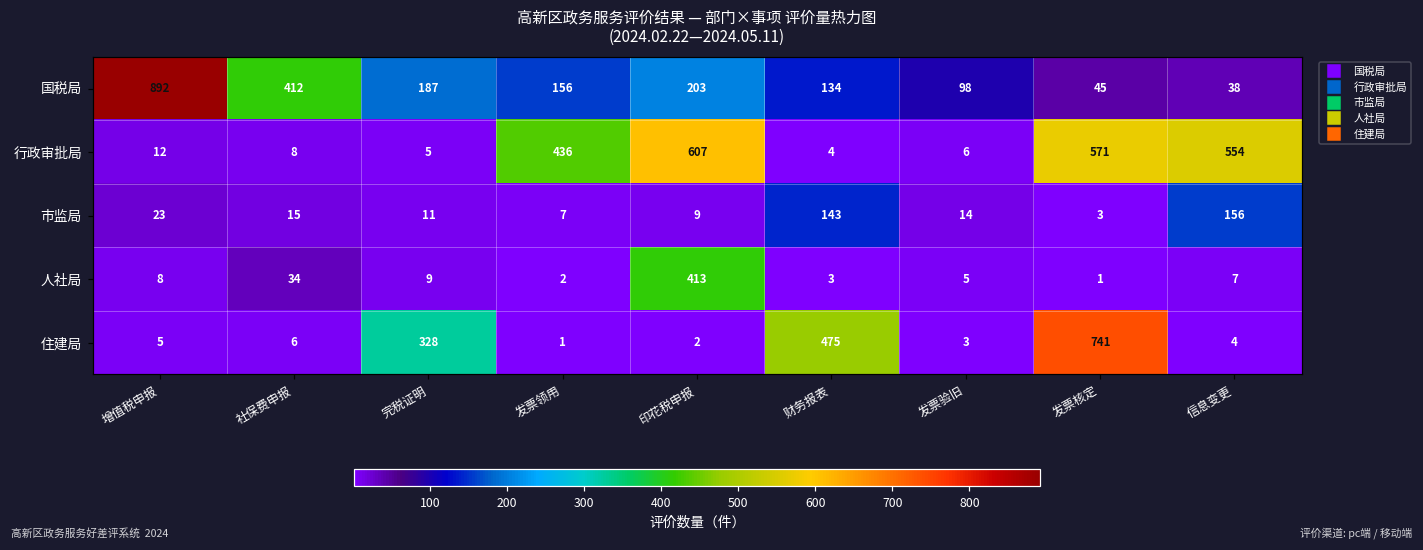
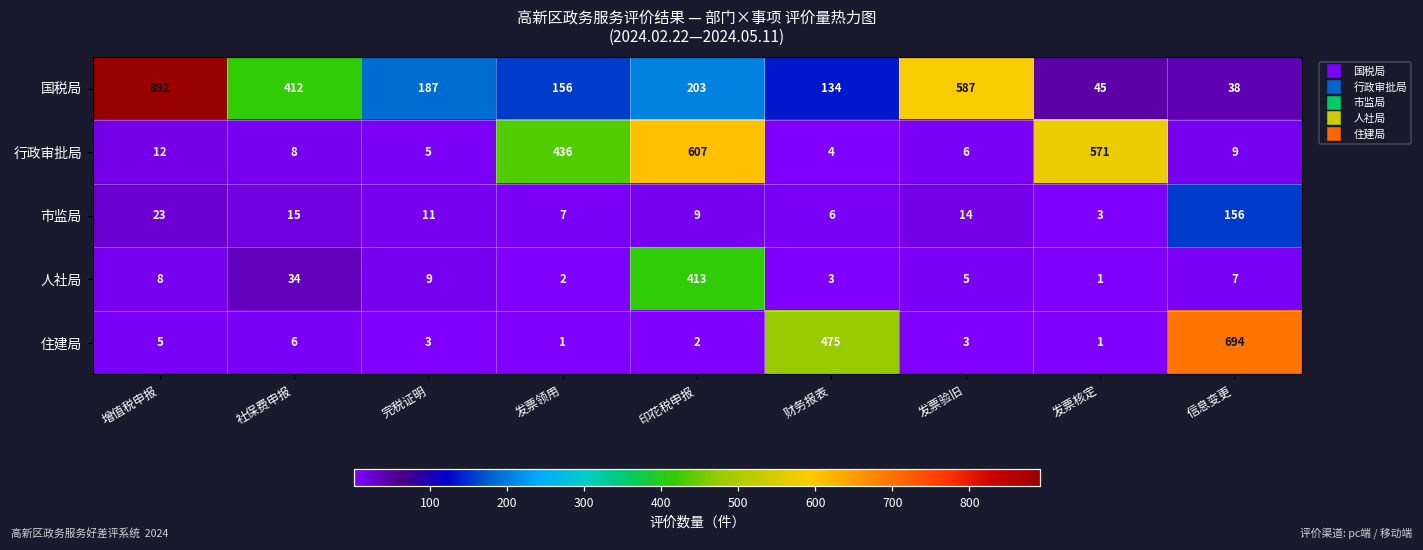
国税局, 发票验旧: 98 -> 587
行政审批局, 信息变更: 554 -> 9
市监局, 财务报表: 143 -> 6
住建局, 完税证明: 328 -> 3
住建局, 发票核定: 741 -> 1
住建局, 信息变更: 4 -> 694
